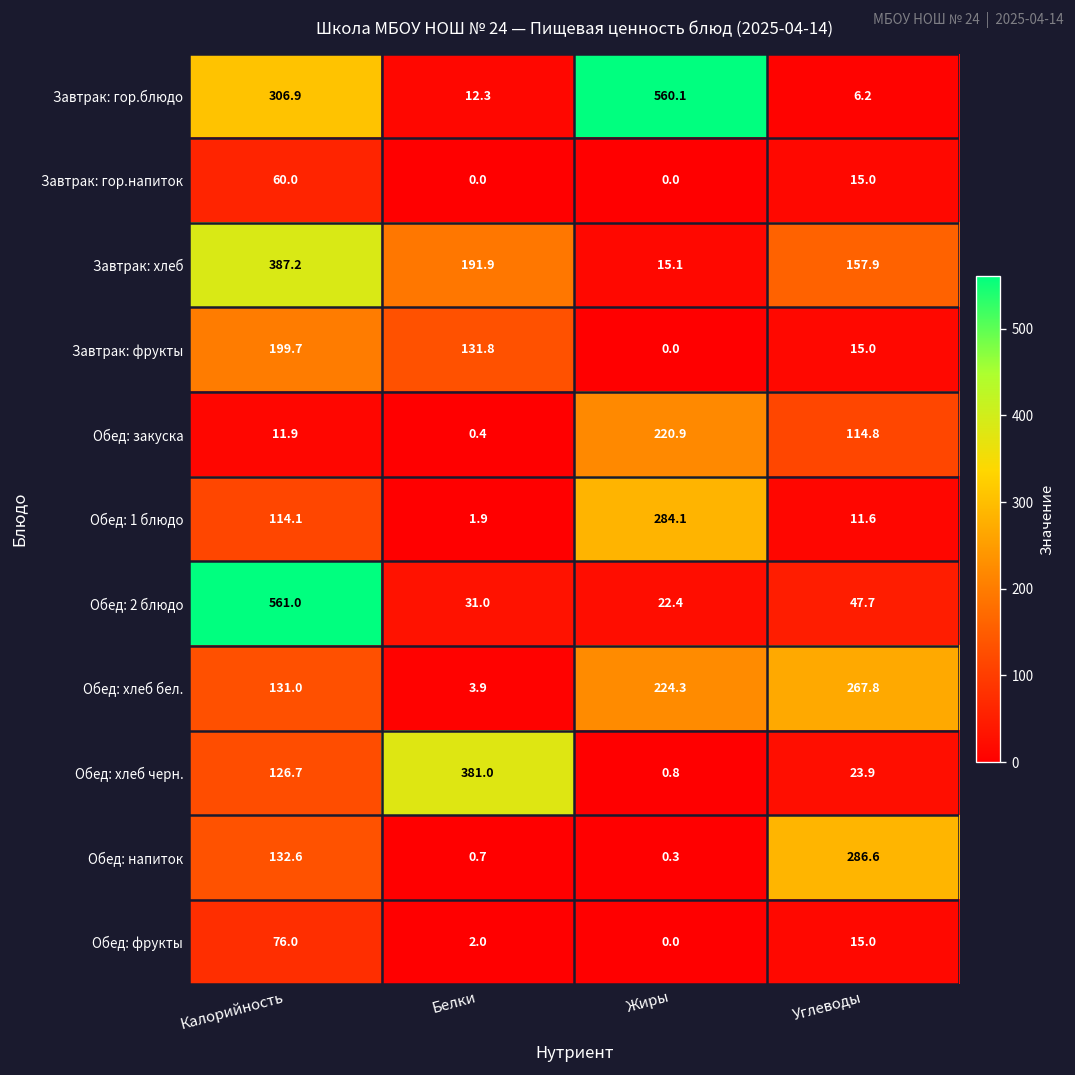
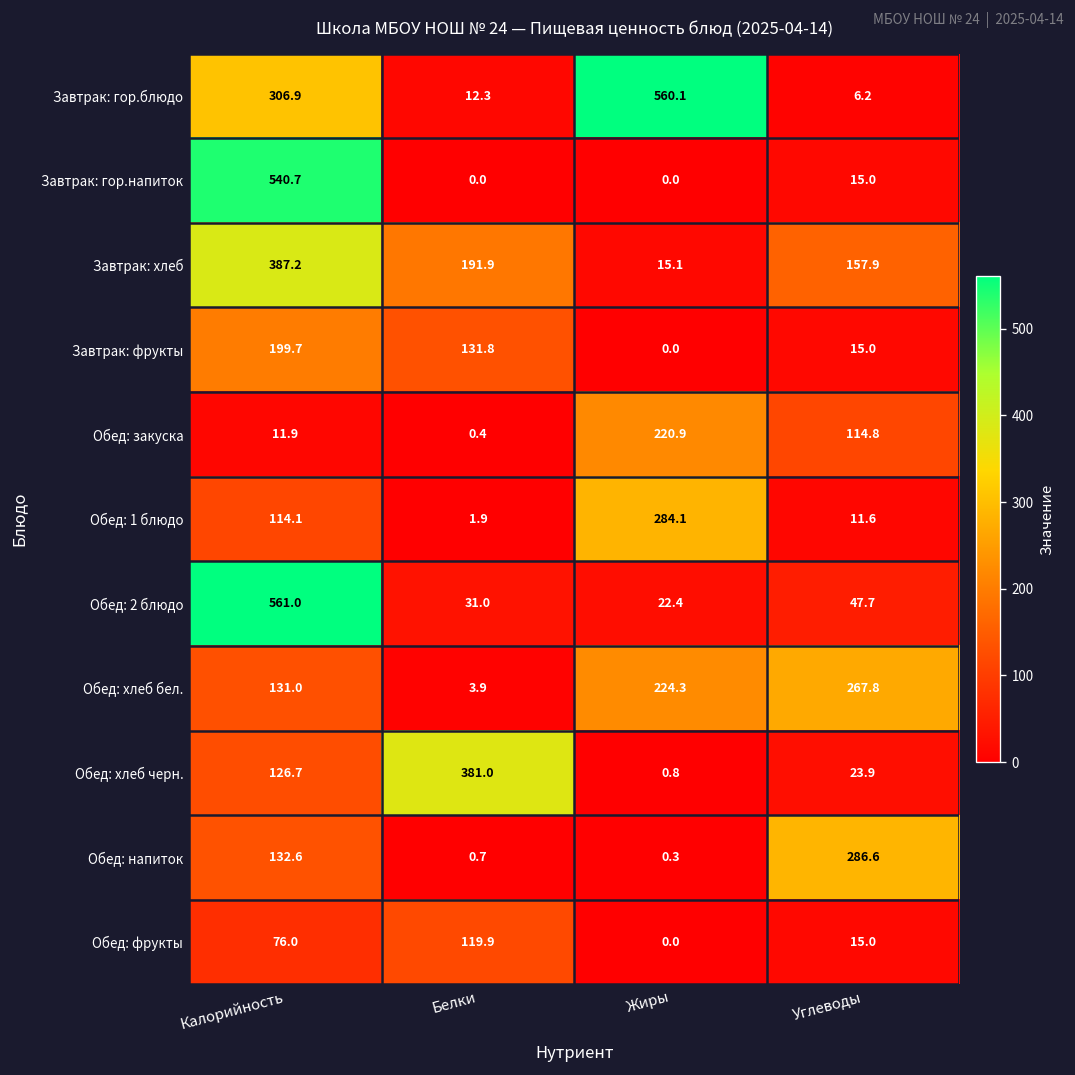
Завтрак: гор.напиток, Калорийность: 60.0 -> 540.7
Обед: фрукты, Белки: 2.0 -> 119.9
